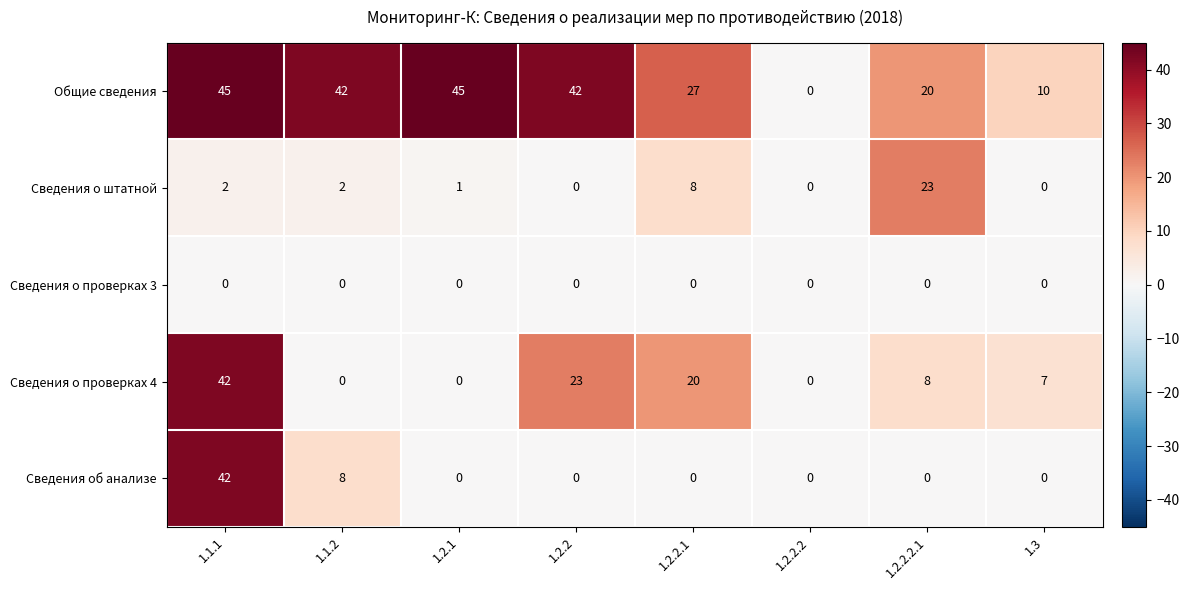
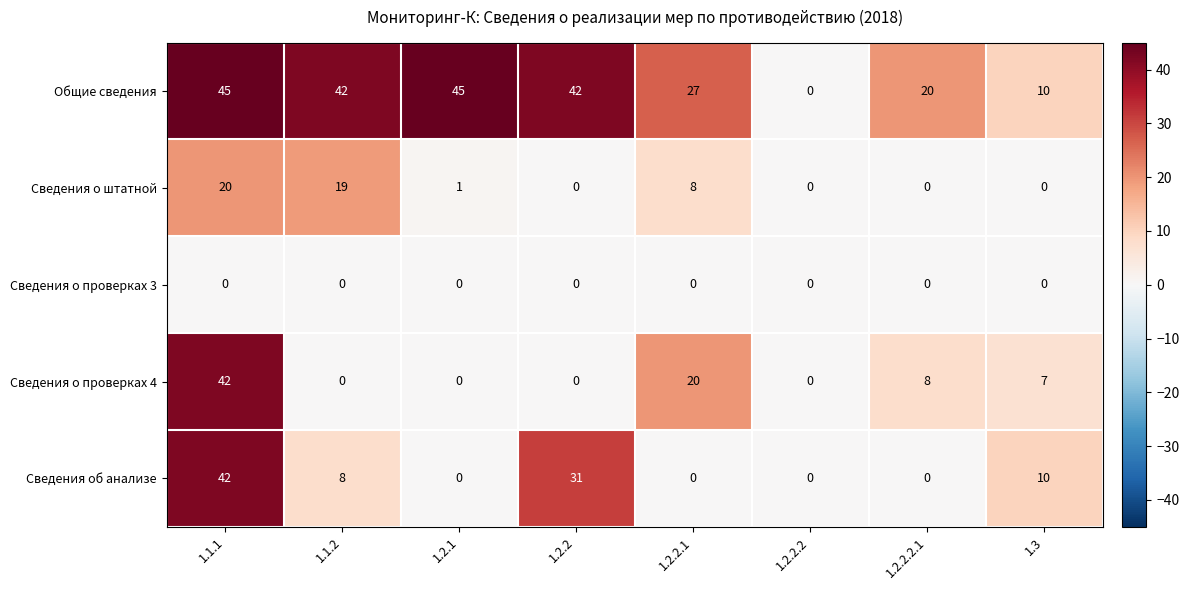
Сведения о штатной, 1.1.1: 2 -> 20
Сведения о штатной, 1.1.2: 2 -> 19
Сведения о штатной, 1.2.2.2.1: 23 -> 0
Сведения о проверках 4, 1.2.2: 23 -> 0
Сведения об анализе, 1.2.2: 0 -> 31
Сведения об анализе, 1.3: 0 -> 10
